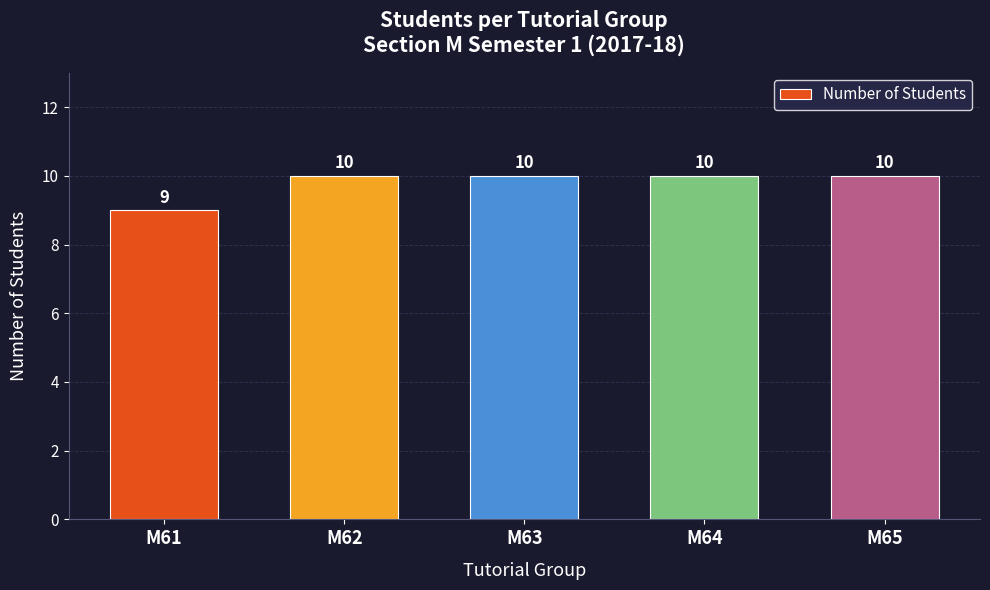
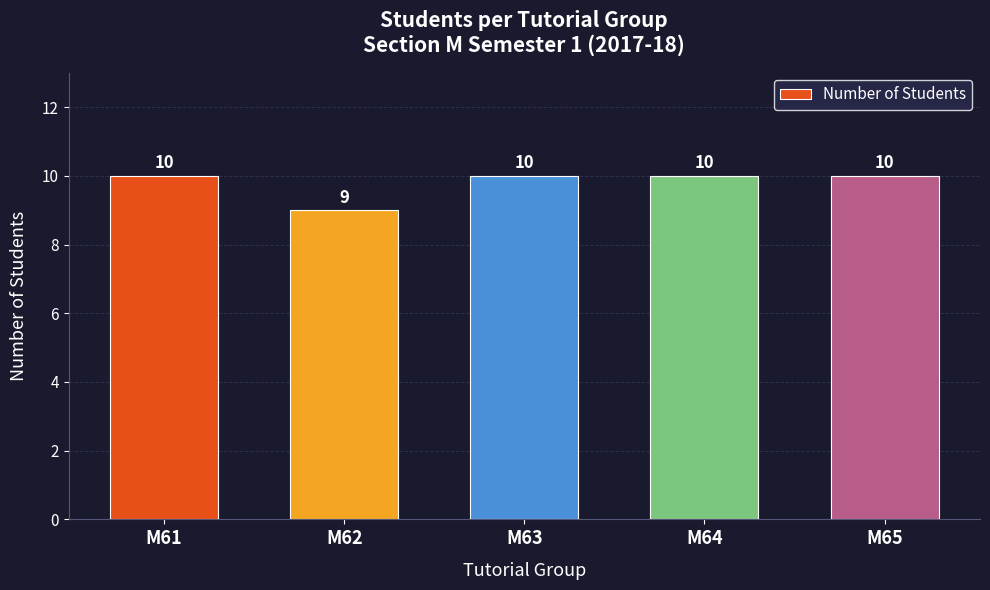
M61: 9 -> 10
M62: 10 -> 9
